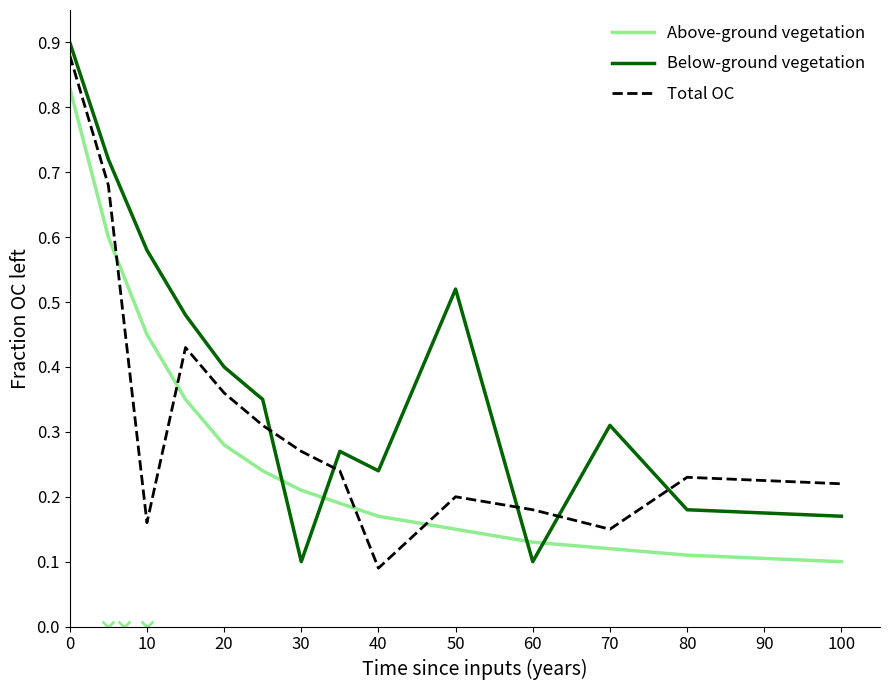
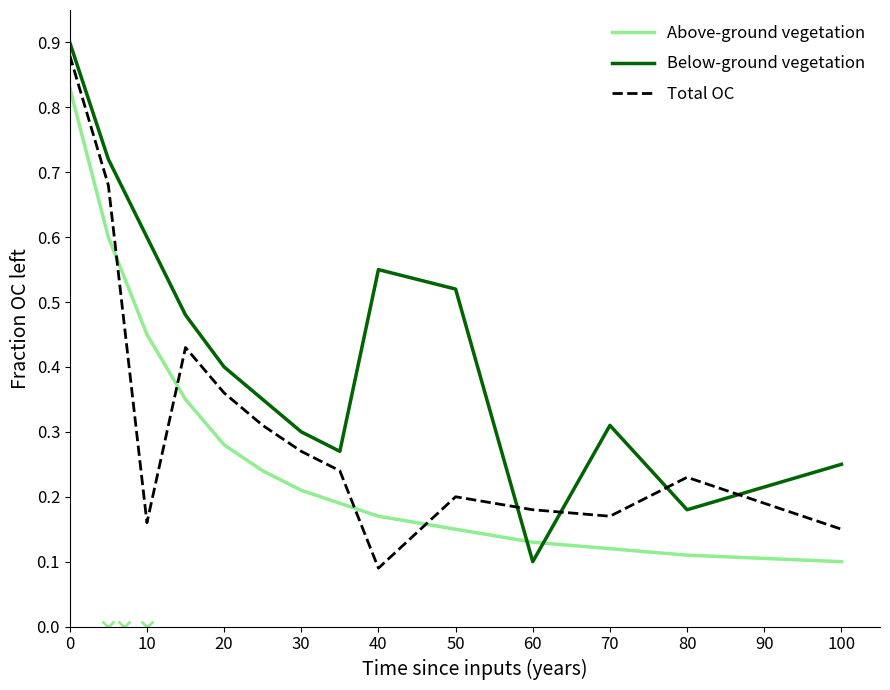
Below-ground vegetation, 10: 0.58 -> 0.60
Below-ground vegetation, 30: 0.1 -> 0.3
Below-ground vegetation, 40: 0.24 -> 0.55
Total OC, 70: 0.15 -> 0.17
Below-ground vegetation, 100: 0.17 -> 0.25
Total OC, 100: 0.22 -> 0.15
